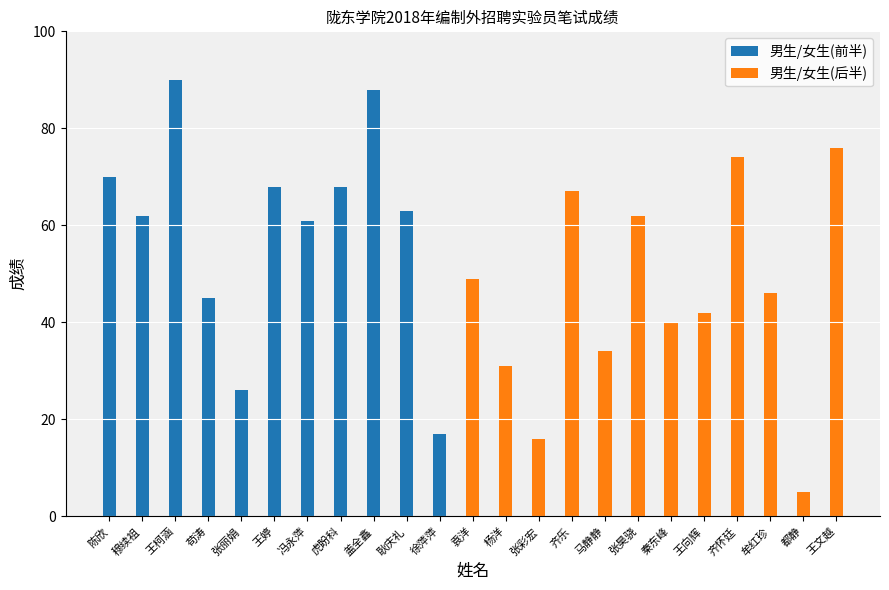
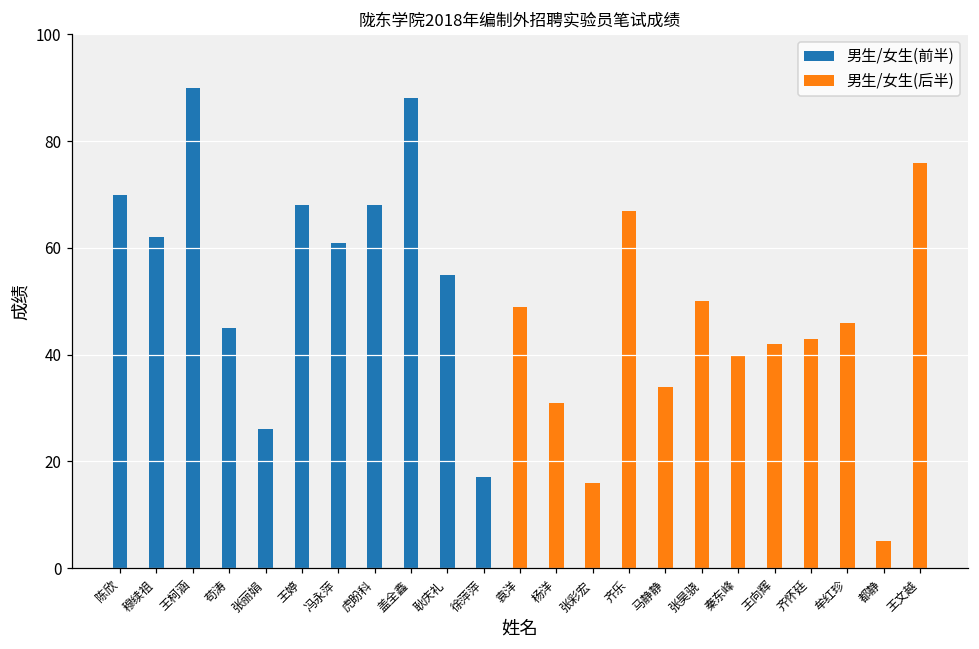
男生/女生(前半), 耿庆礼: 63 -> 55
男生/女生(后半), 张昊骁: 62 -> 50
男生/女生(后半), 齐怀廷: 74 -> 43
